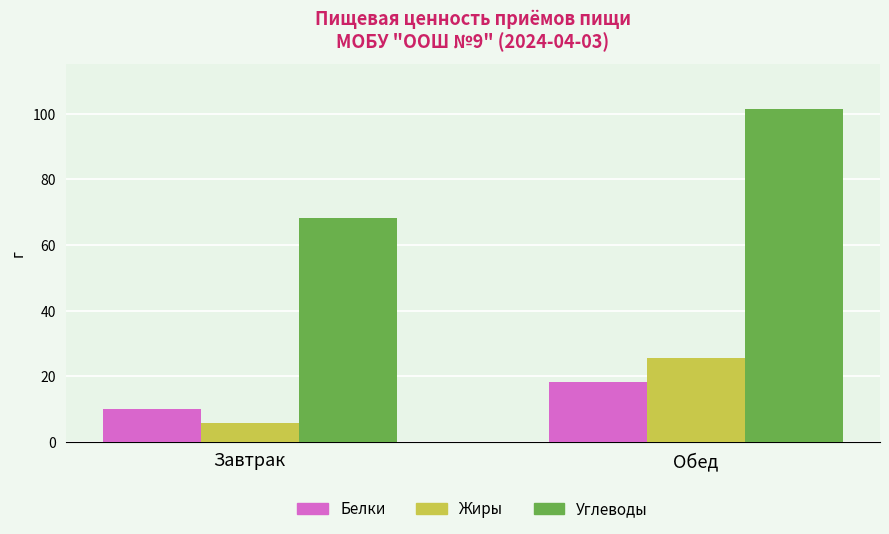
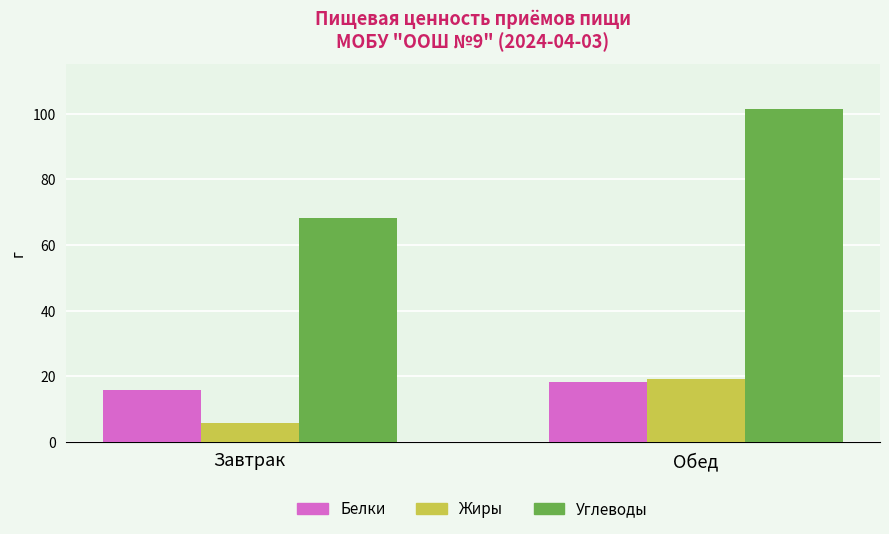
Белки, Завтрак: 10 -> 16
Жиры, Обед: 26 -> 19
